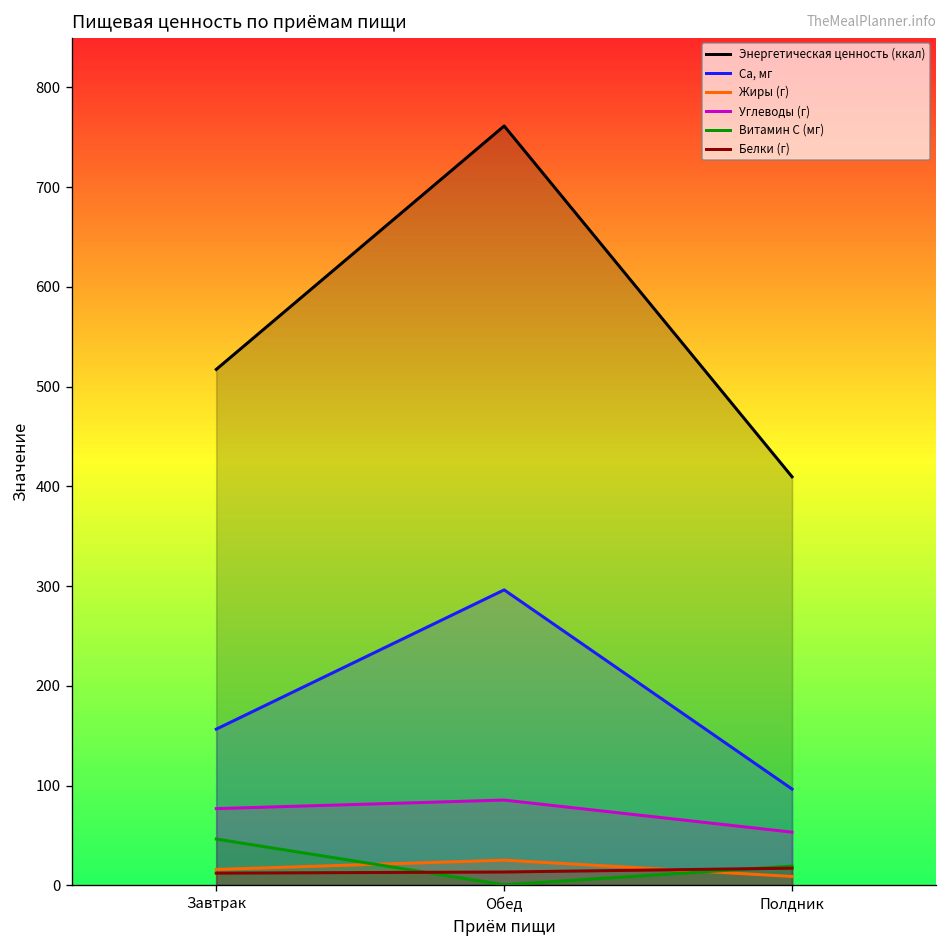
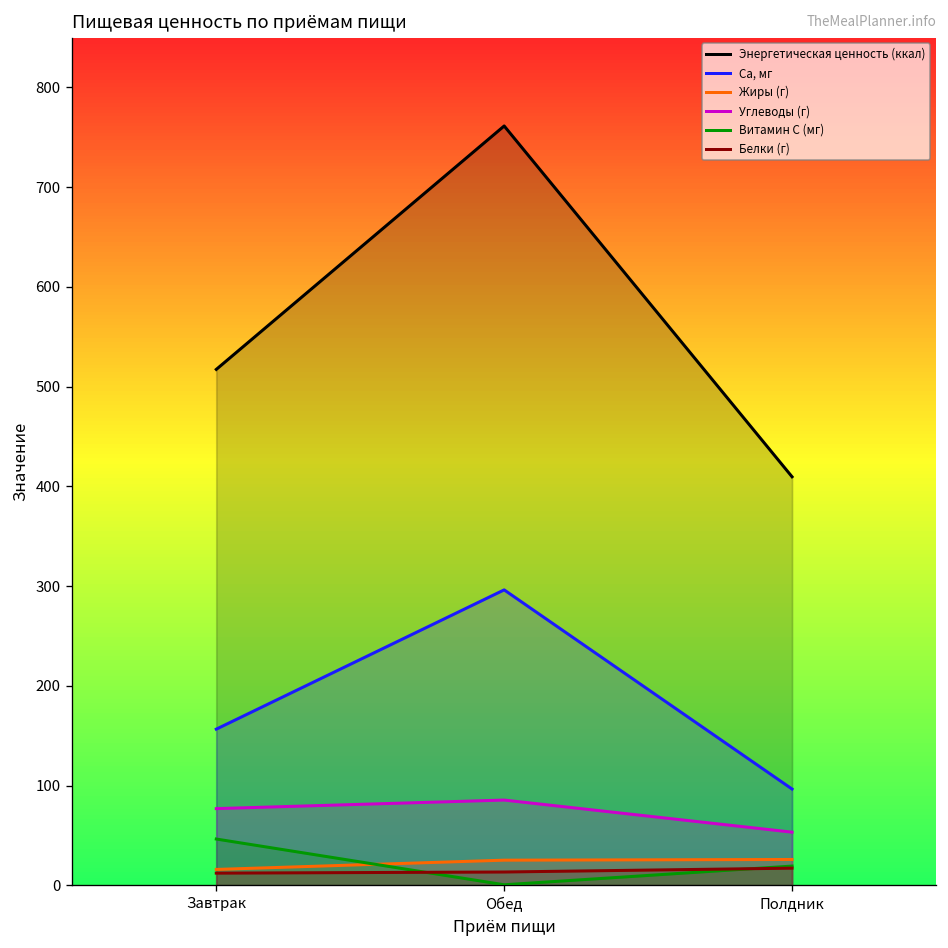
Жиры (г), Полдник: 10 -> 30
